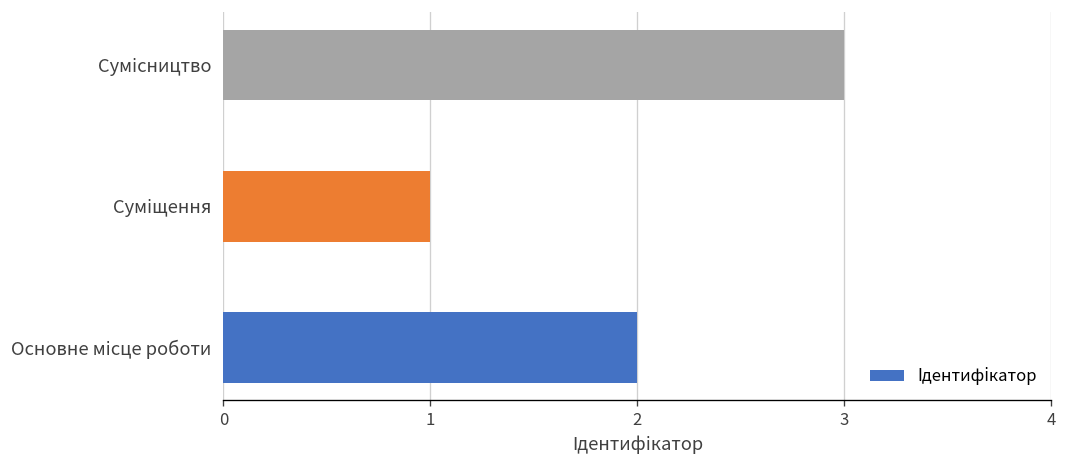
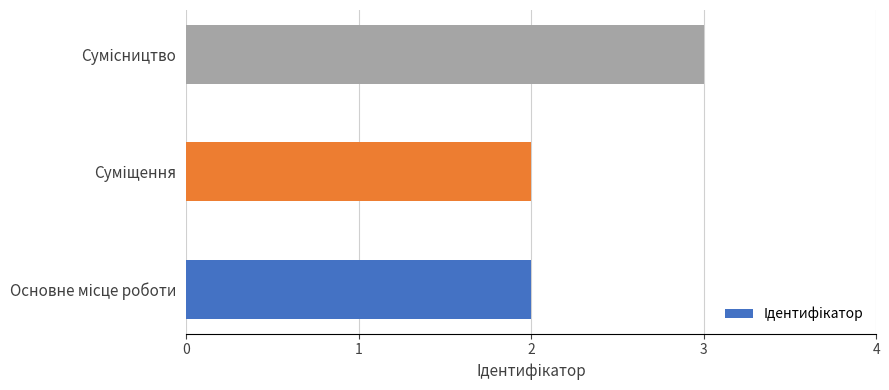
Суміщення: 1 -> 2
